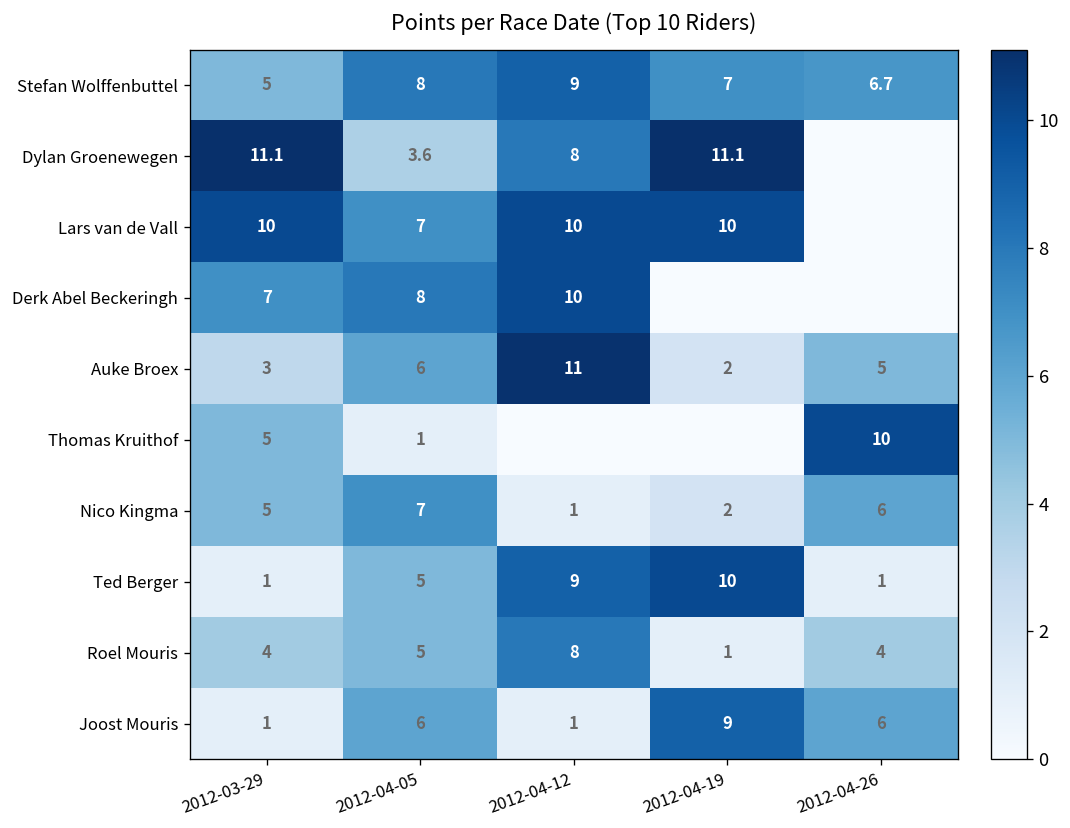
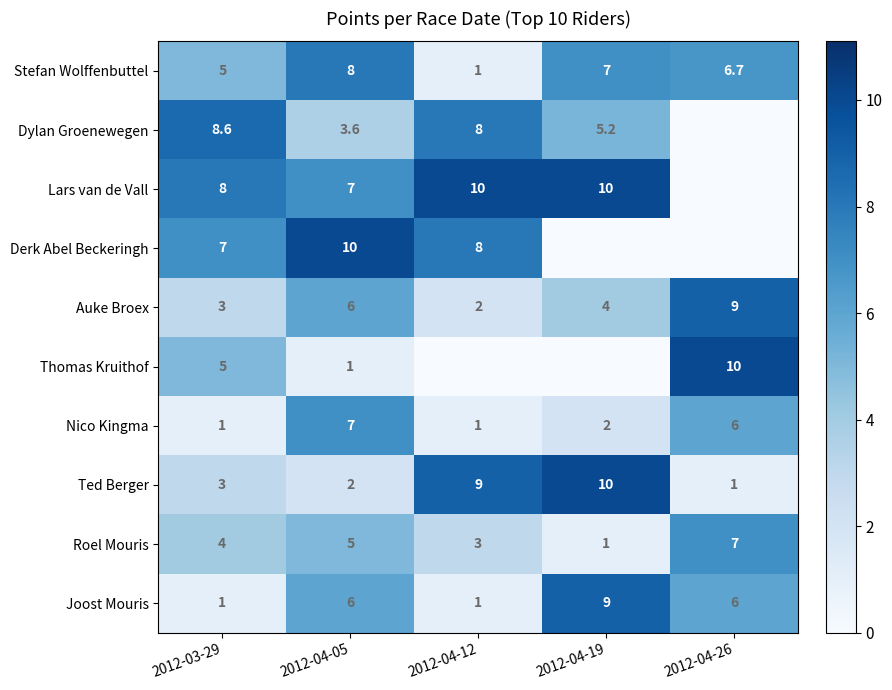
Stefan Wolffenbuttel, 2012-04-12: 9 -> 1
Dylan Groenewegen, 2012-03-29: 11.1 -> 8.6
Dylan Groenewegen, 2012-04-19: 11.1 -> 5.2
Lars van de Vall, 2012-03-29: 10 -> 8
Derk Abel Beckeringh, 2012-04-05: 8 -> 10
Derk Abel Beckeringh, 2012-04-12: 10 -> 8
Auke Broex, 2012-04-12: 11 -> 2
Auke Broex, 2012-04-19: 2 -> 4
Auke Broex, 2012-04-26: 5 -> 9
Nico Kingma, 2012-03-29: 5 -> 1
Ted Berger, 2012-03-29: 1 -> 3
Ted Berger, 2012-04-05: 5 -> 2
Roel Mouris, 2012-04-12: 8 -> 3
Roel Mouris, 2012-04-26: 4 -> 7
